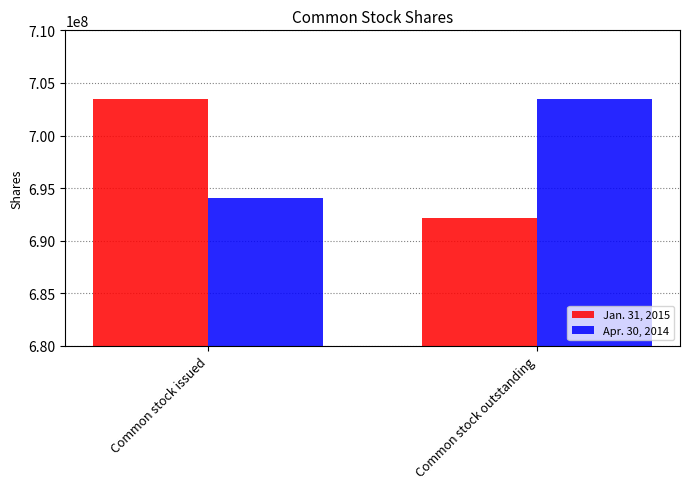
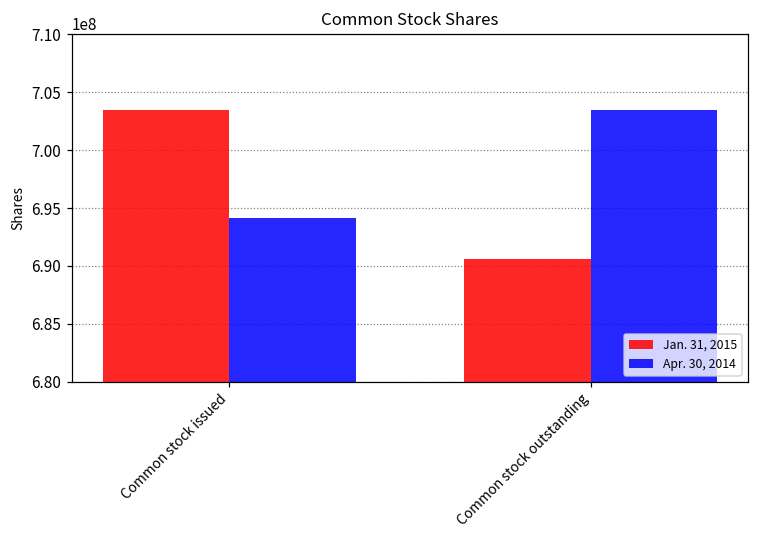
Jan. 31, 2015, Common stock outstanding: 692100000 -> 690600000
